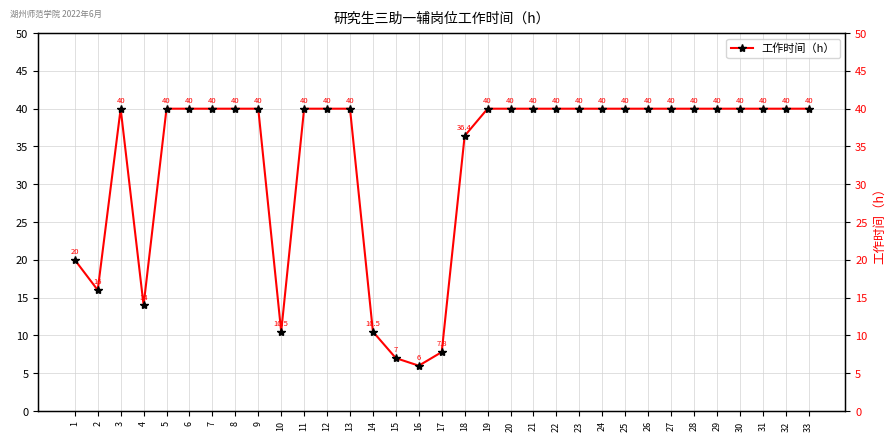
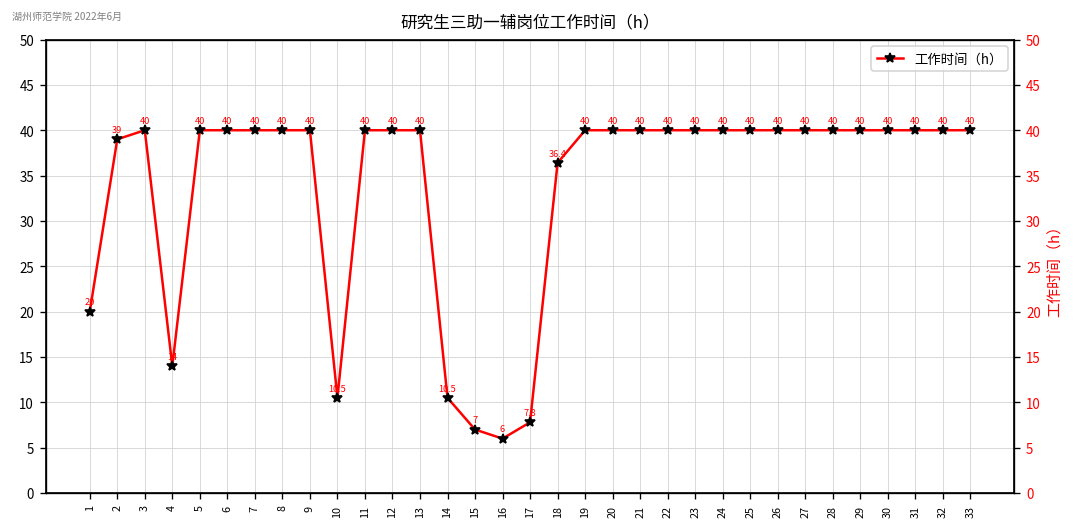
2: 16 -> 39
